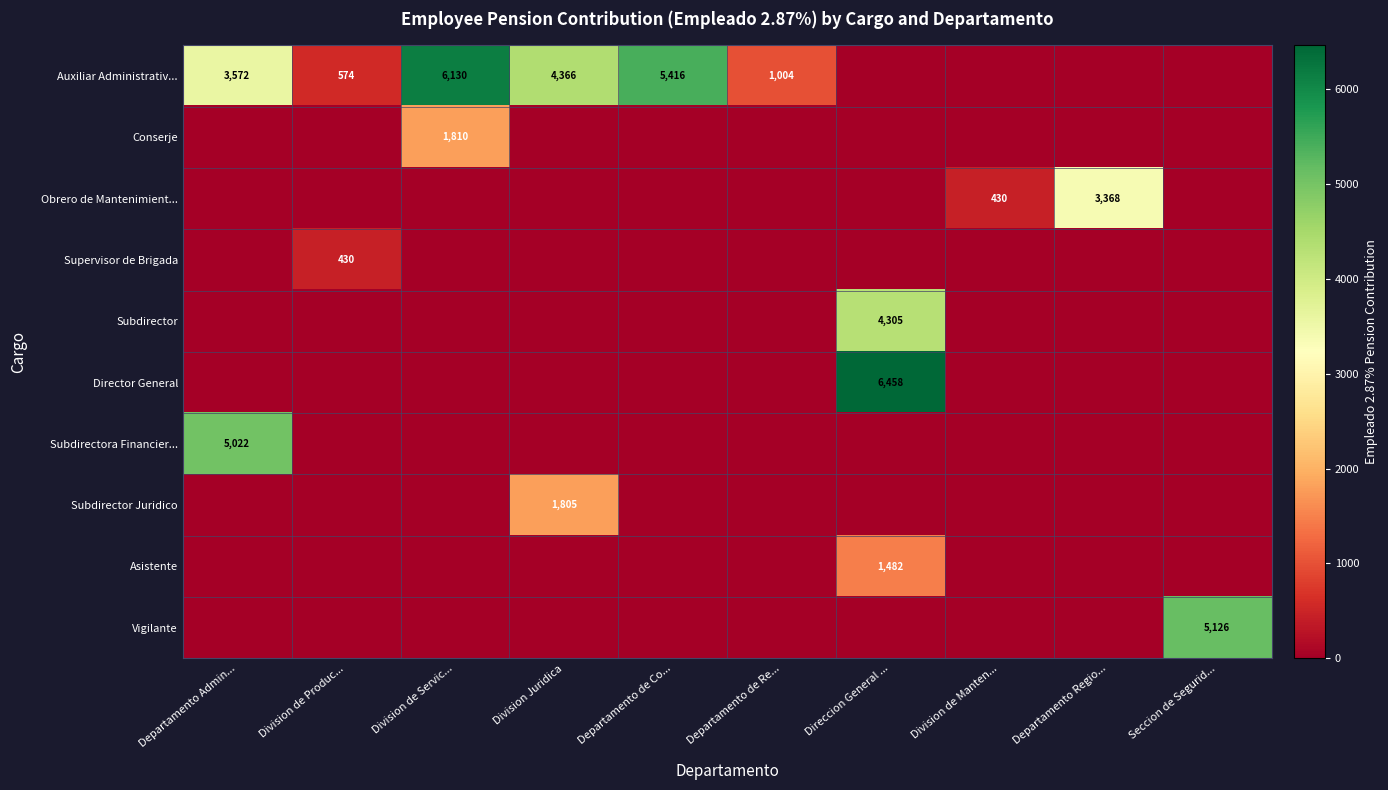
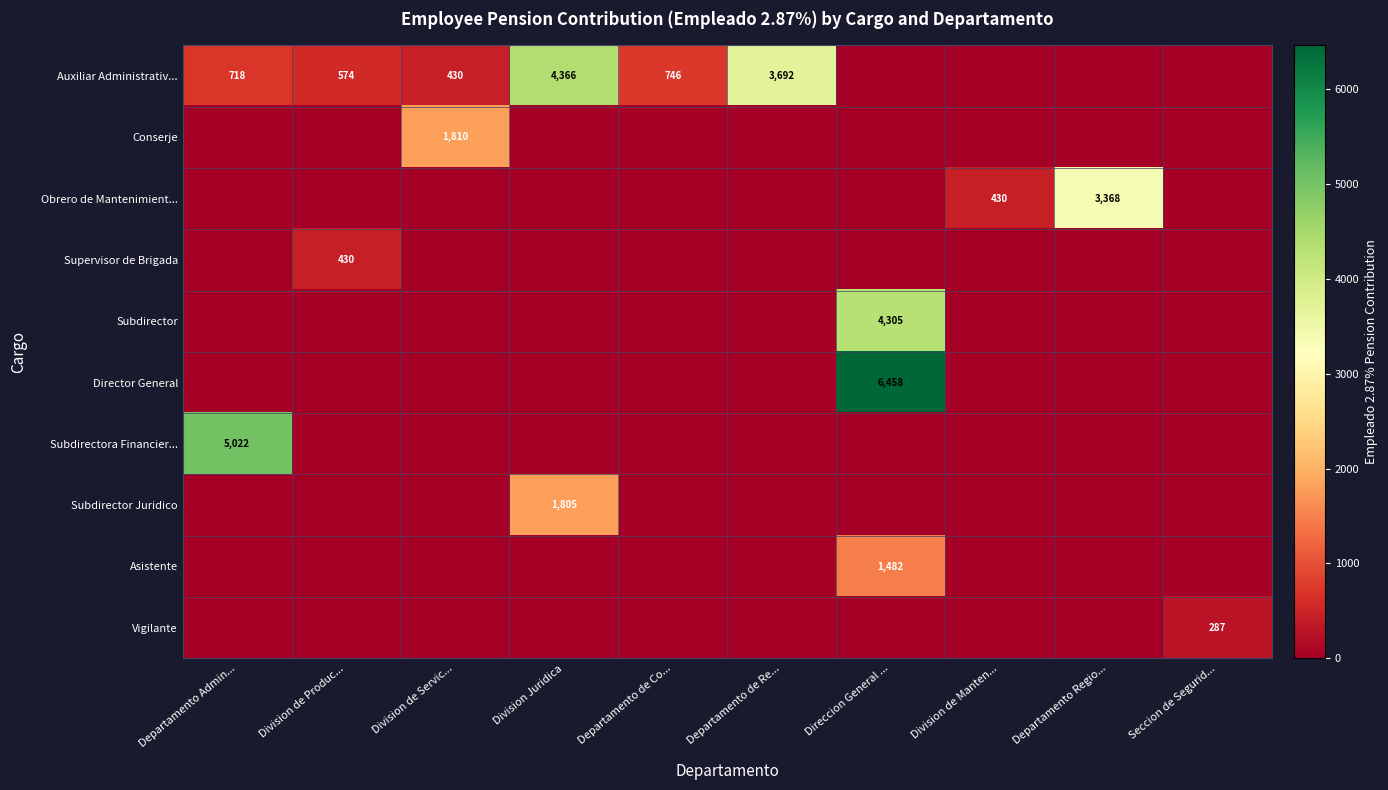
Auxiliar Administrativ..., Departamento Admin...: 3,572 -> 718
Auxiliar Administrativ..., Division de Servic...: 6,130 -> 430
Auxiliar Administrativ..., Departamento de Co...: 5,416 -> 746
Auxiliar Administrativ..., Departamento de Re...: 1,004 -> 3,692
Vigilante, Seccion de Segurid...: 5,126 -> 287
